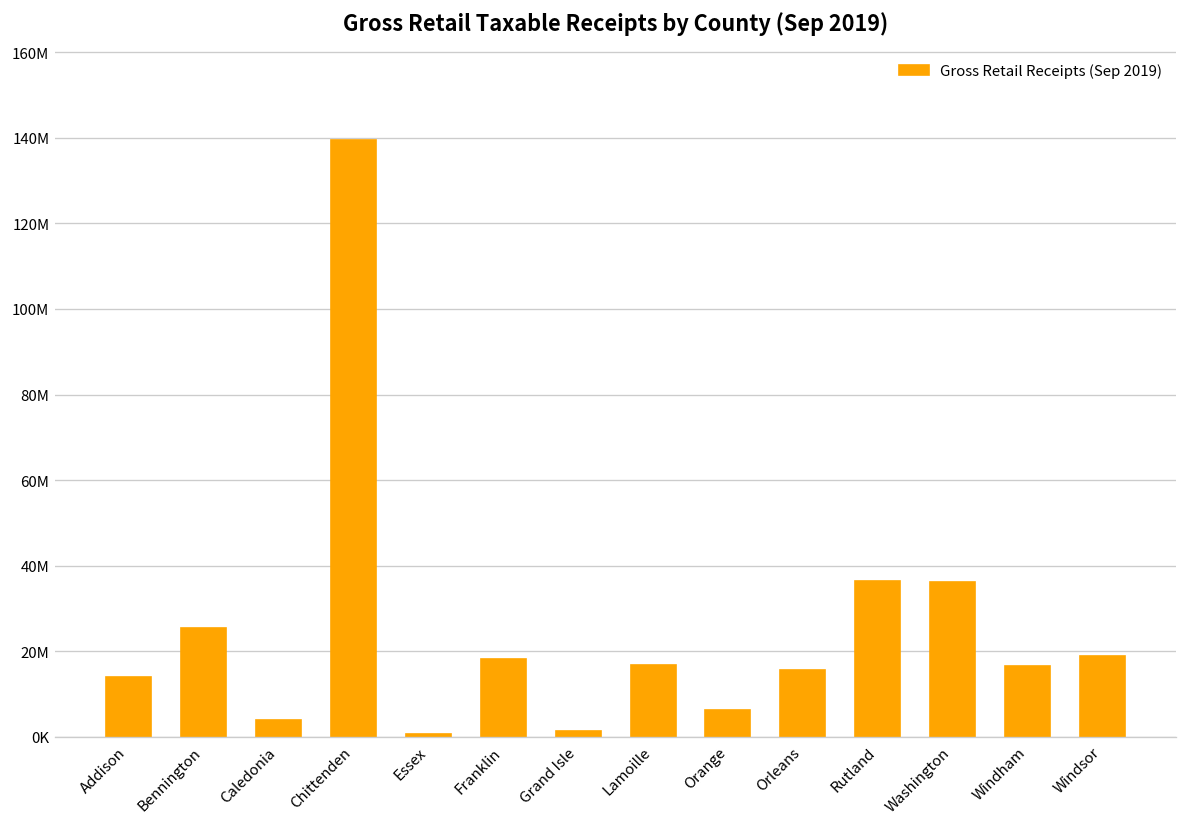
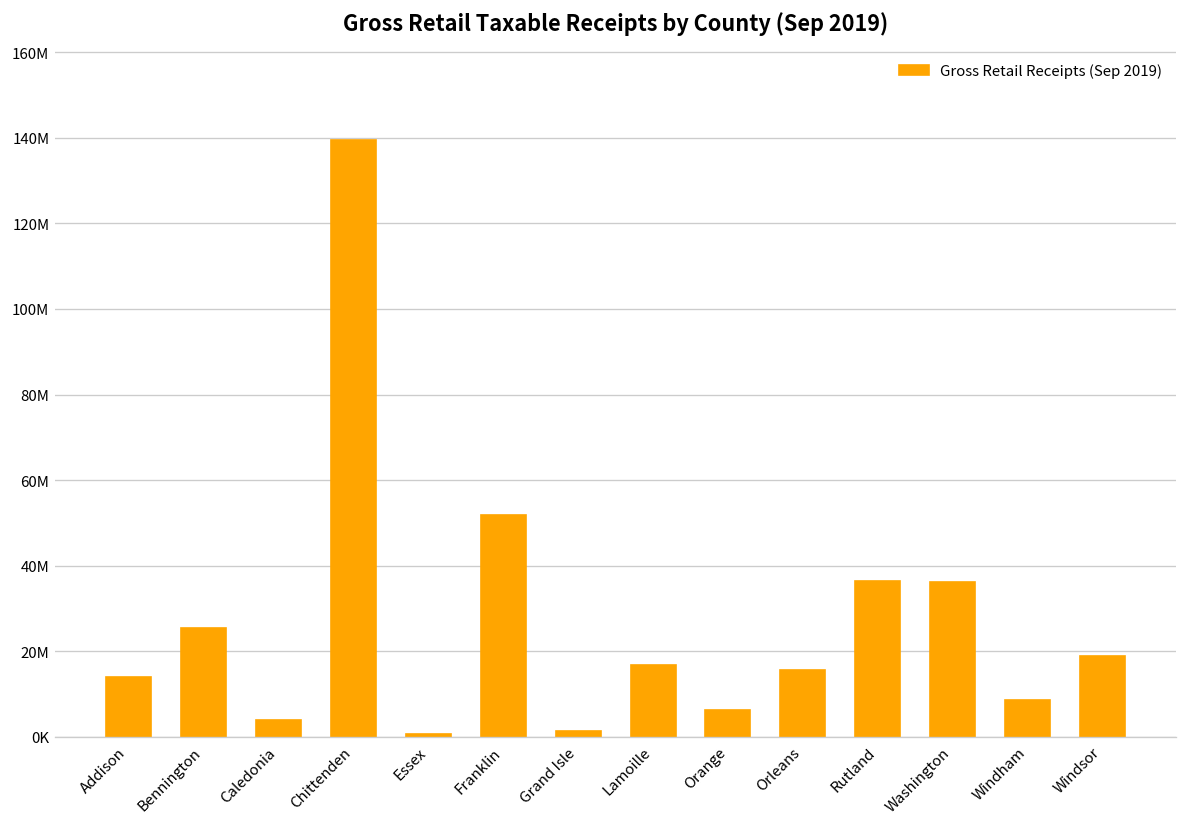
Franklin: 18000000 -> 52000000
Windham: 17000000 -> 9000000
